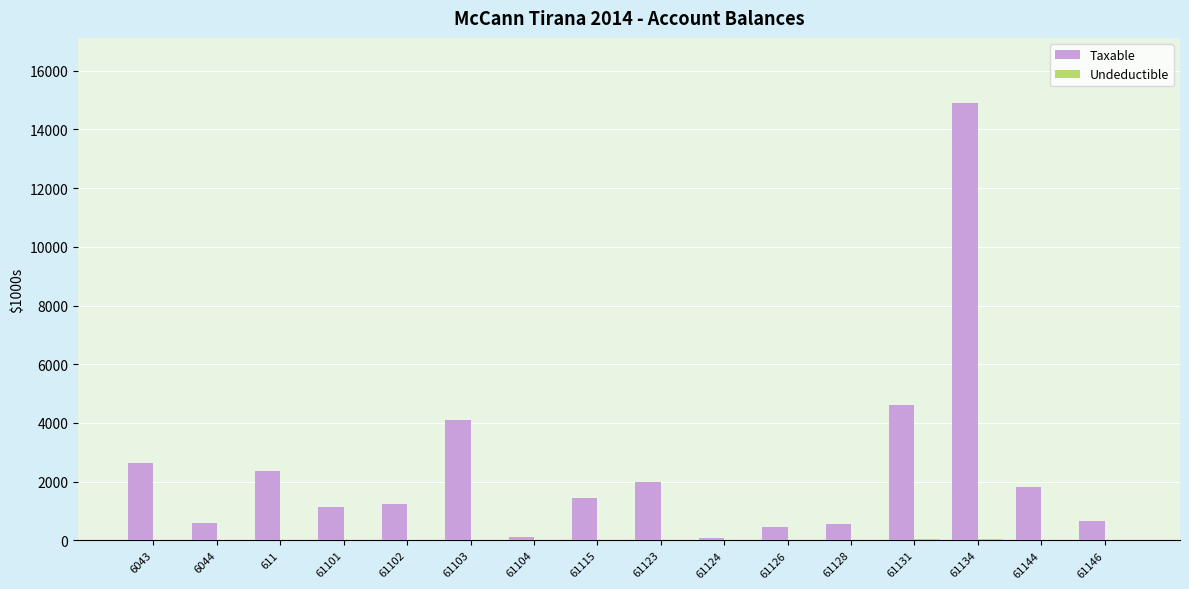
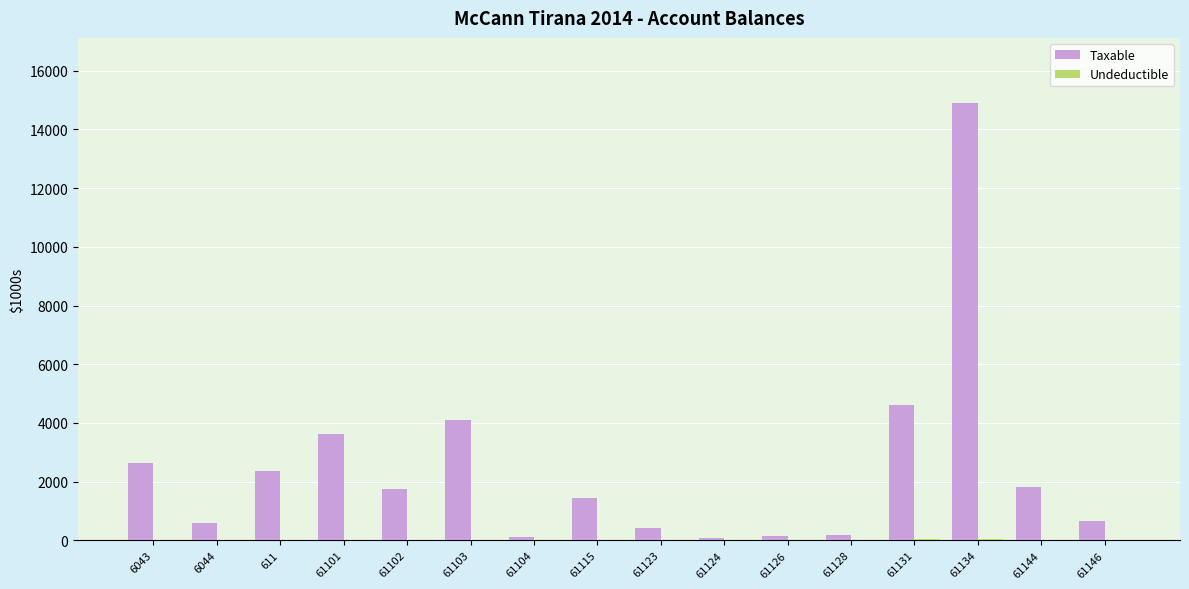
Taxable, 61101: 1100 -> 3600
Taxable, 61102: 1200 -> 1700
Taxable, 61123: 2000 -> 400
Taxable, 61126: 500 -> 200
Taxable, 61128: 600 -> 200
